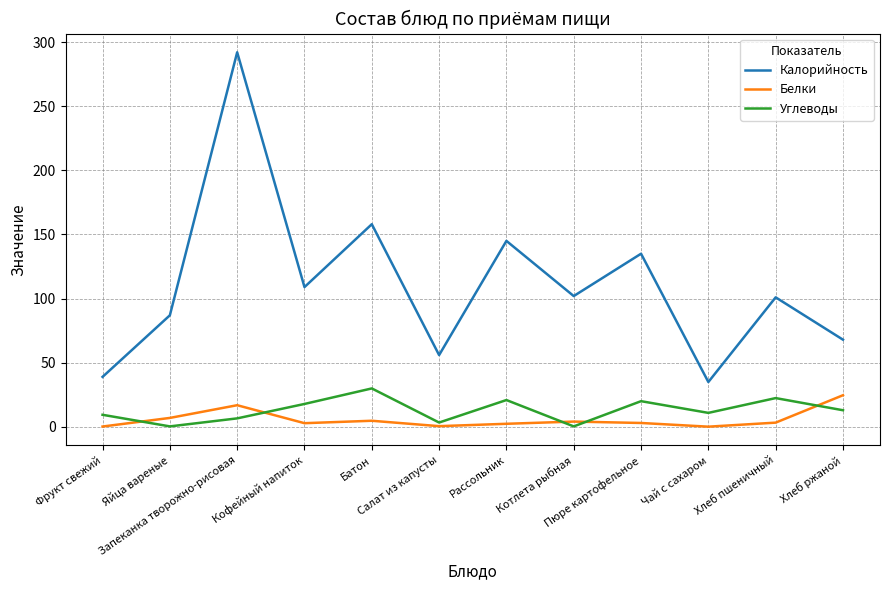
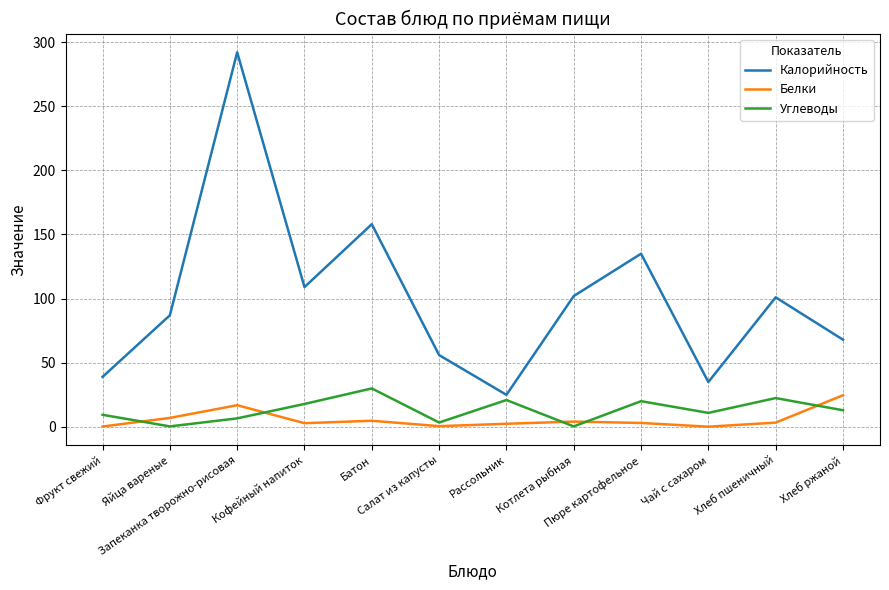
Калорийность, Рассольник: 145 -> 25
